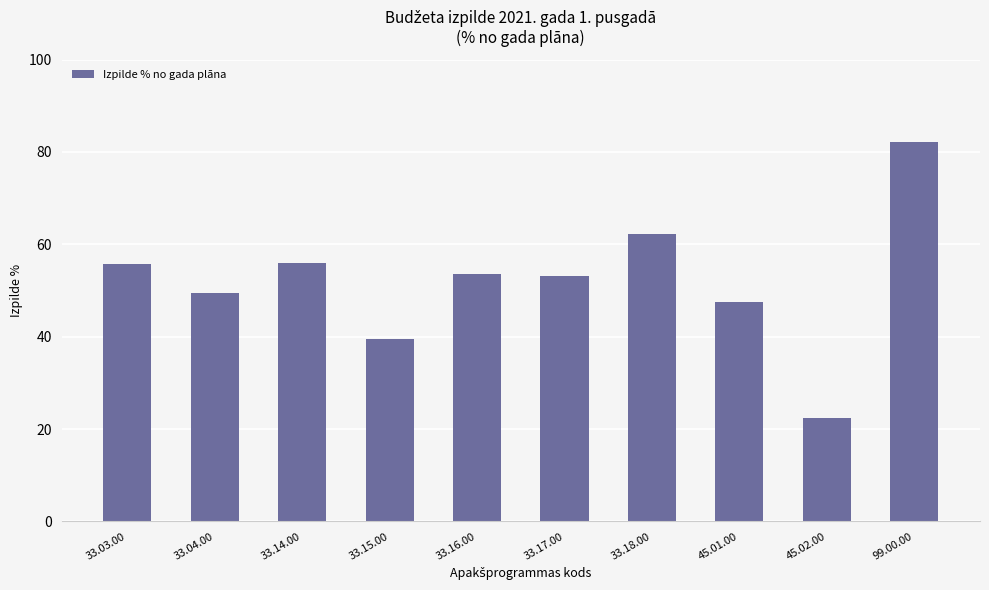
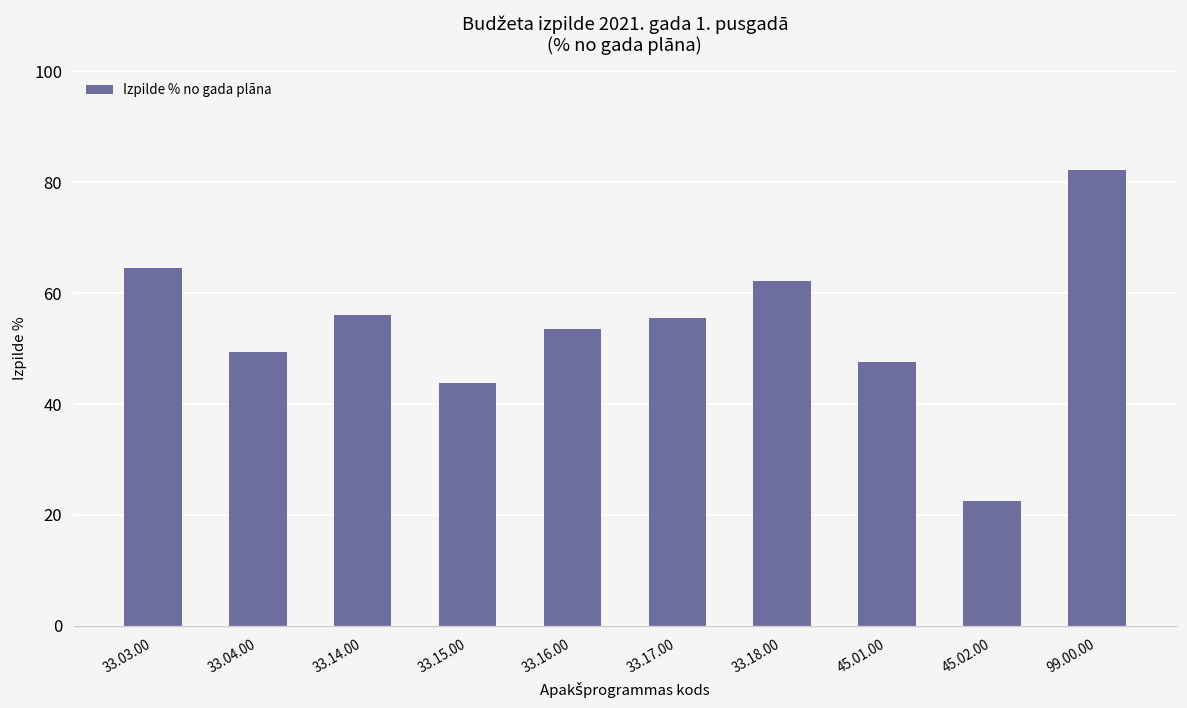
33.03.00: 56 -> 65
33.15.00: 40 -> 44
33.17.00: 53 -> 56
